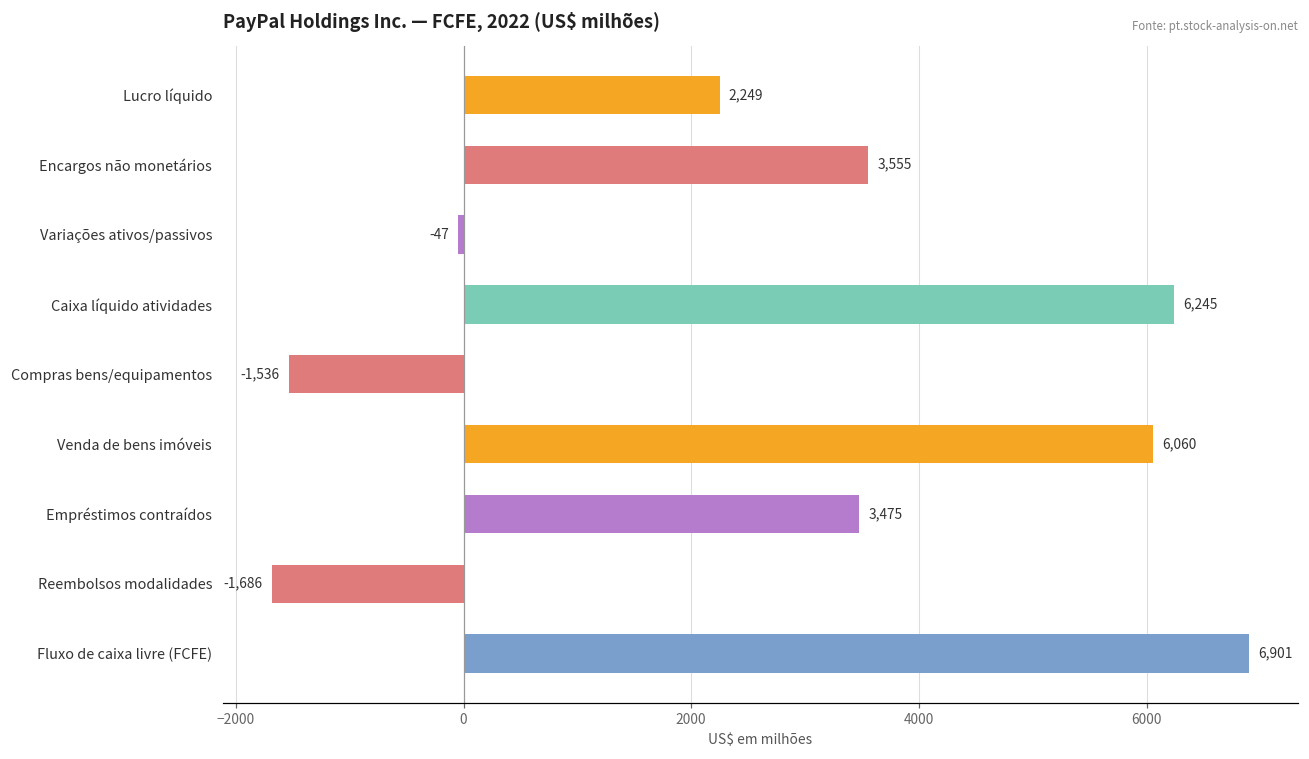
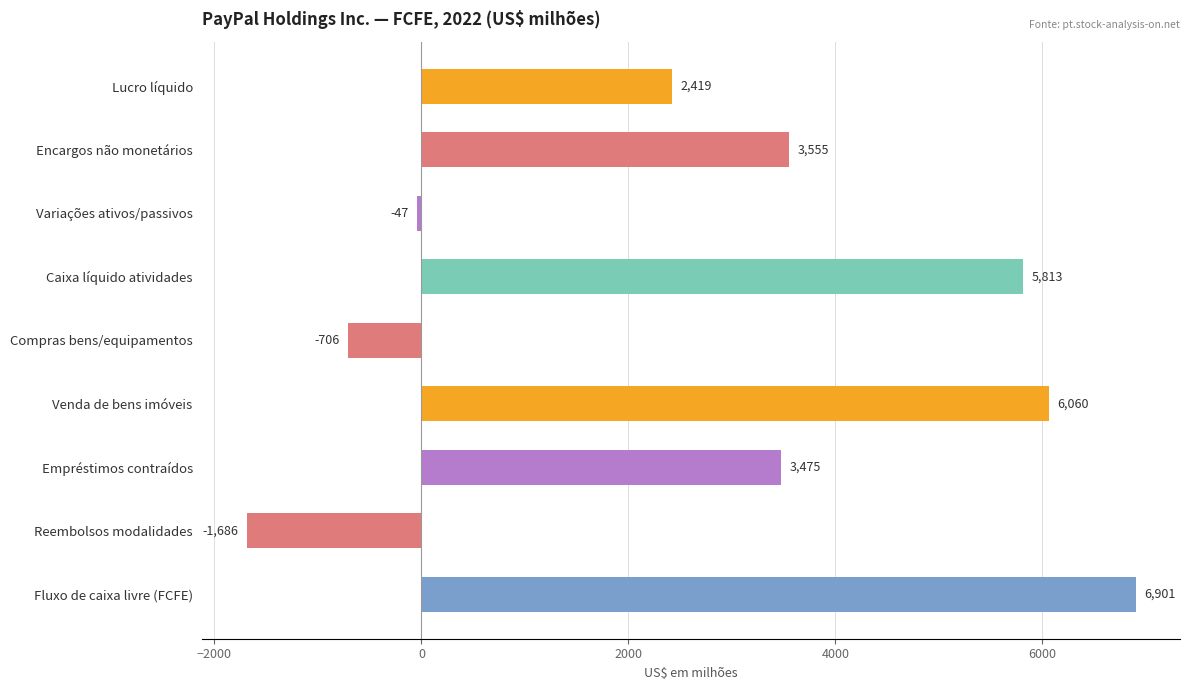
Lucro líquido: 2,249 -> 2,419
Caixa líquido atividades: 6,245 -> 5,813
Compras bens/equipamentos: -1,536 -> -706
